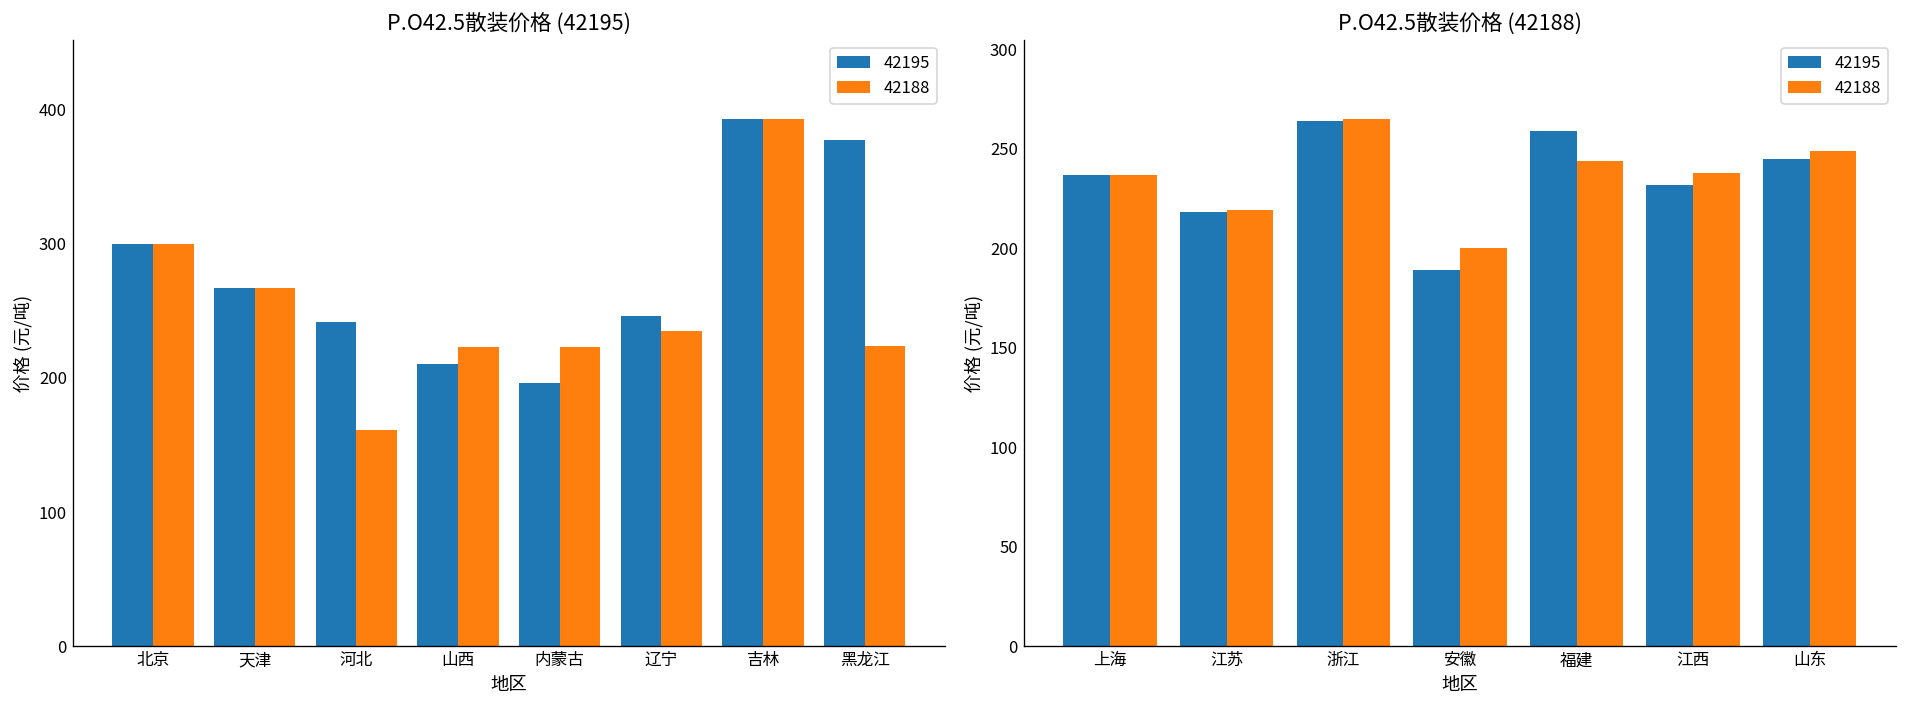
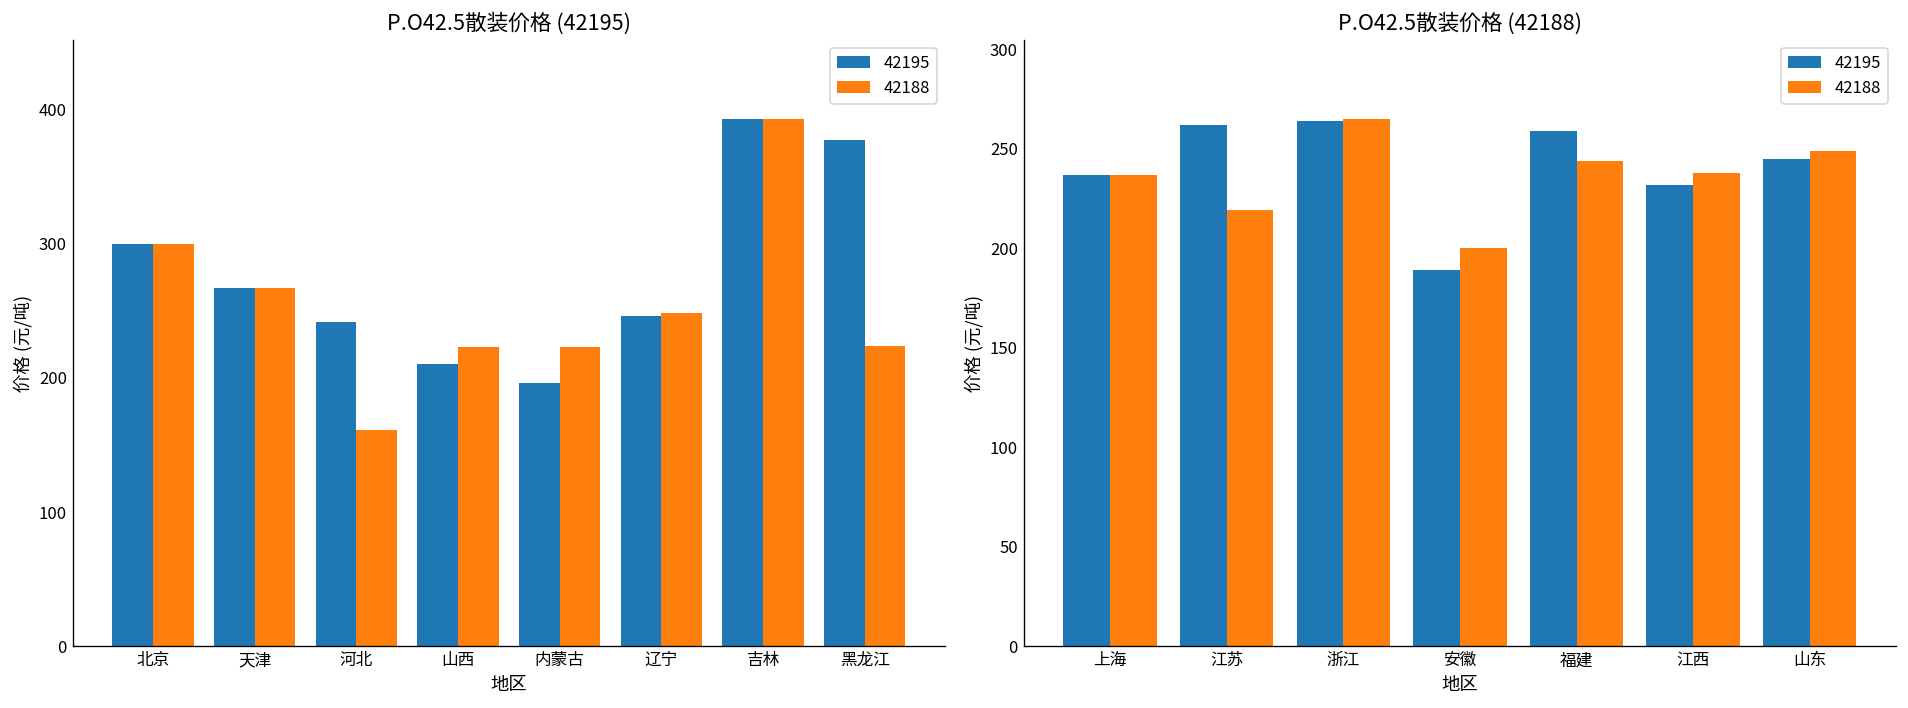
P.O42.5散装价格 (42195), 42188, 辽宁: 235 -> 248
P.O42.5散装价格 (42188), 42195, 江苏: 218 -> 262
